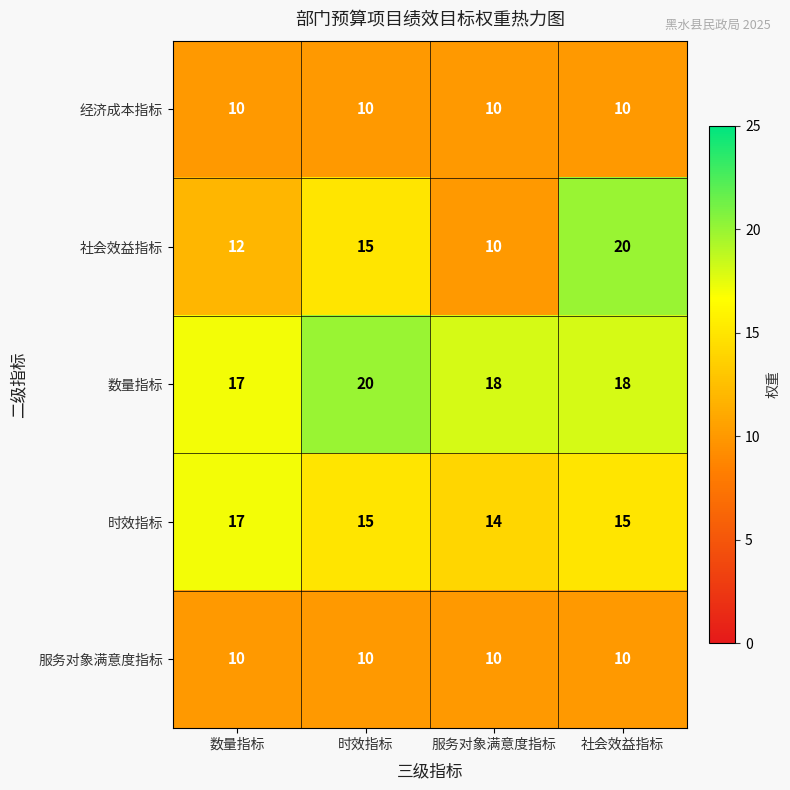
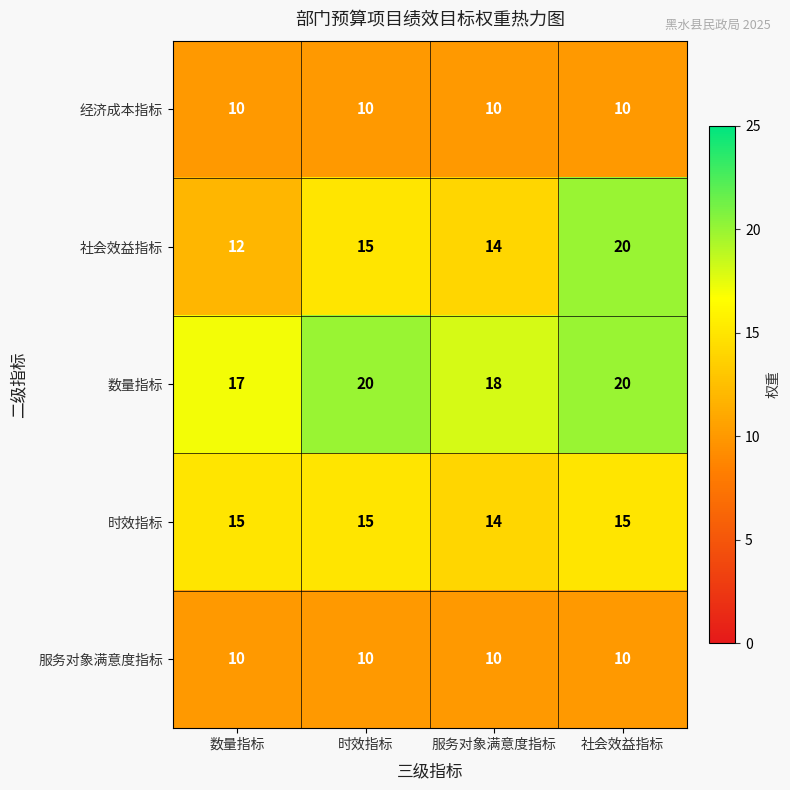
社会效益指标, 服务对象满意度指标: 10 -> 14
数量指标, 社会效益指标: 18 -> 20
时效指标, 数量指标: 17 -> 15
